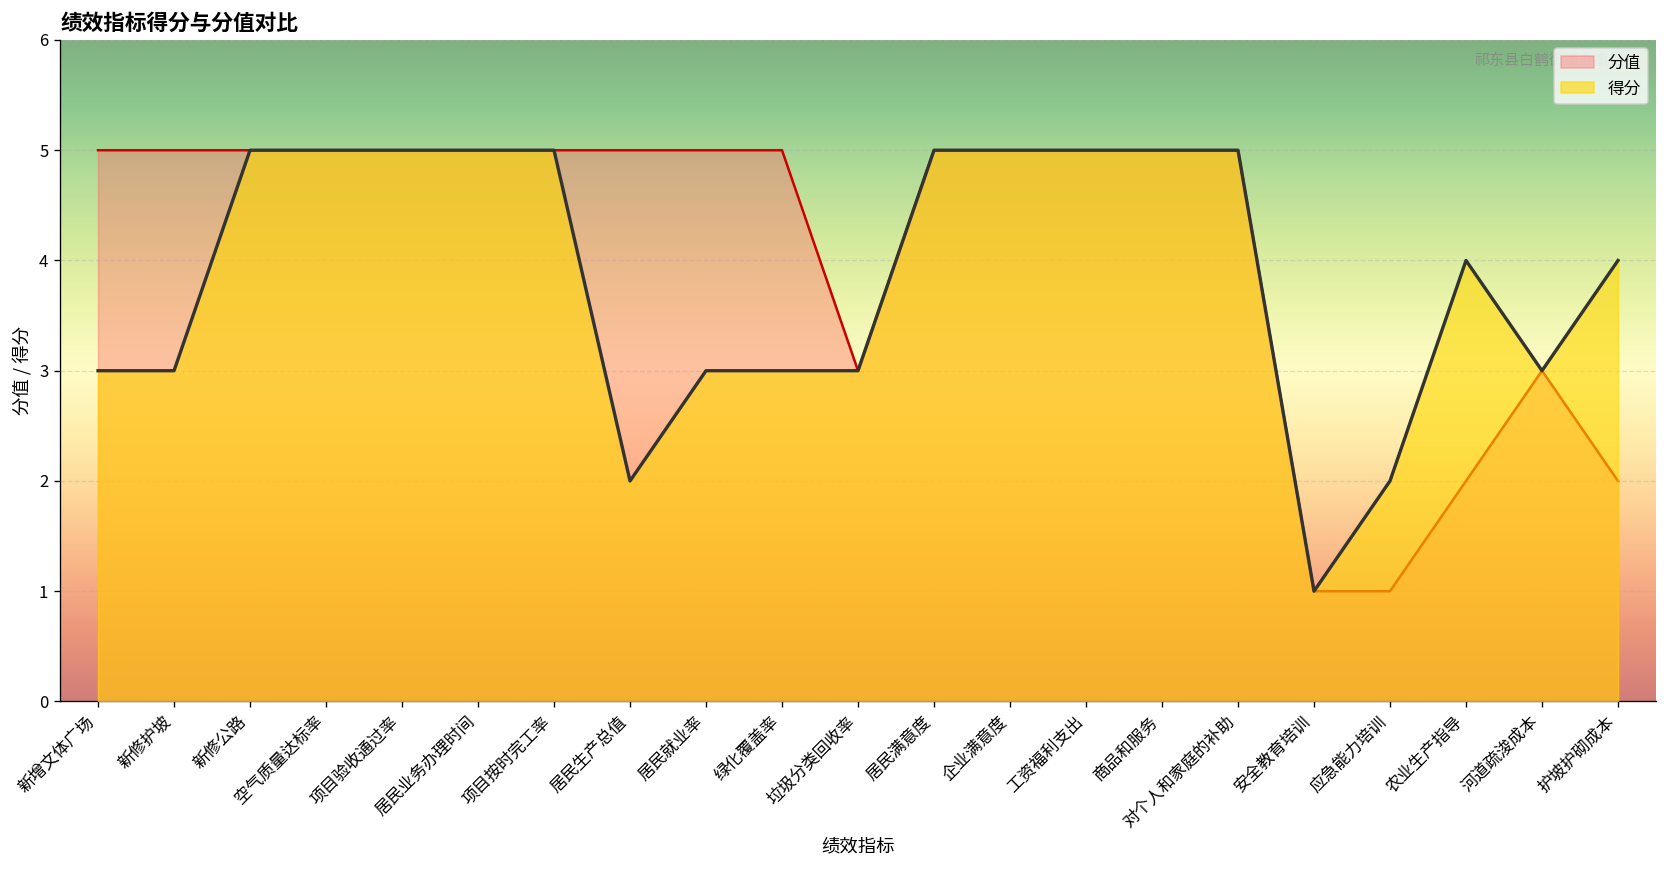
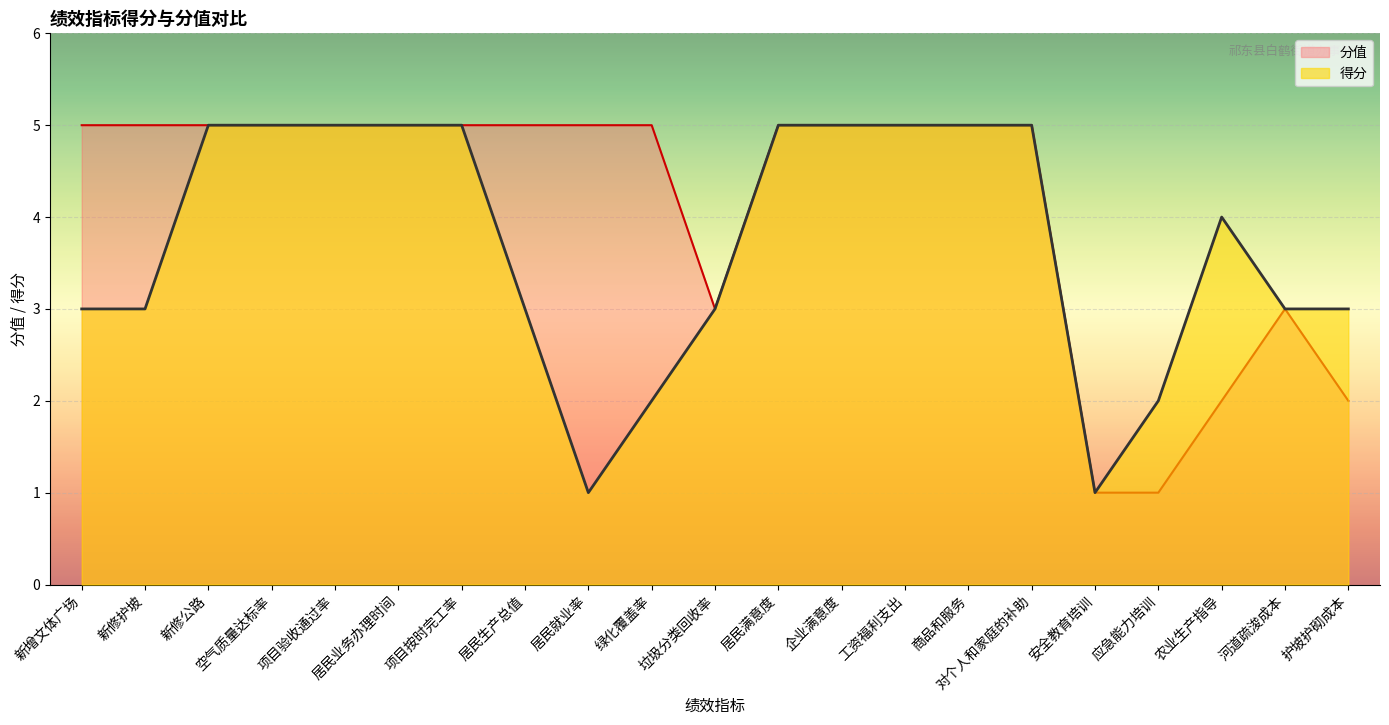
得分, 居民生产总值: 2 -> 3
得分, 居民就业率: 3 -> 1
得分, 绿化覆盖率: 3 -> 2
得分, 护坡护砌成本: 4 -> 3
